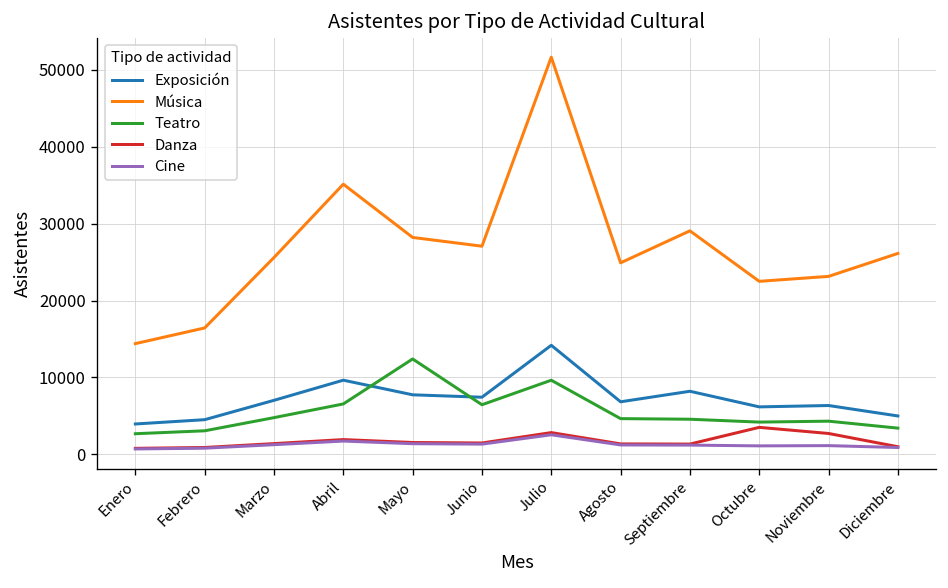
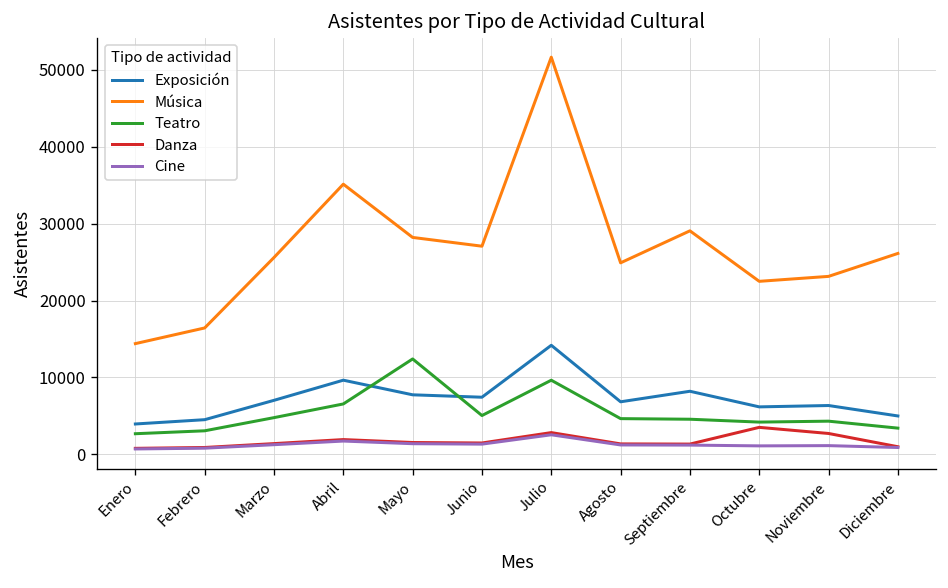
Teatro, Junio: 6000 -> 5000
